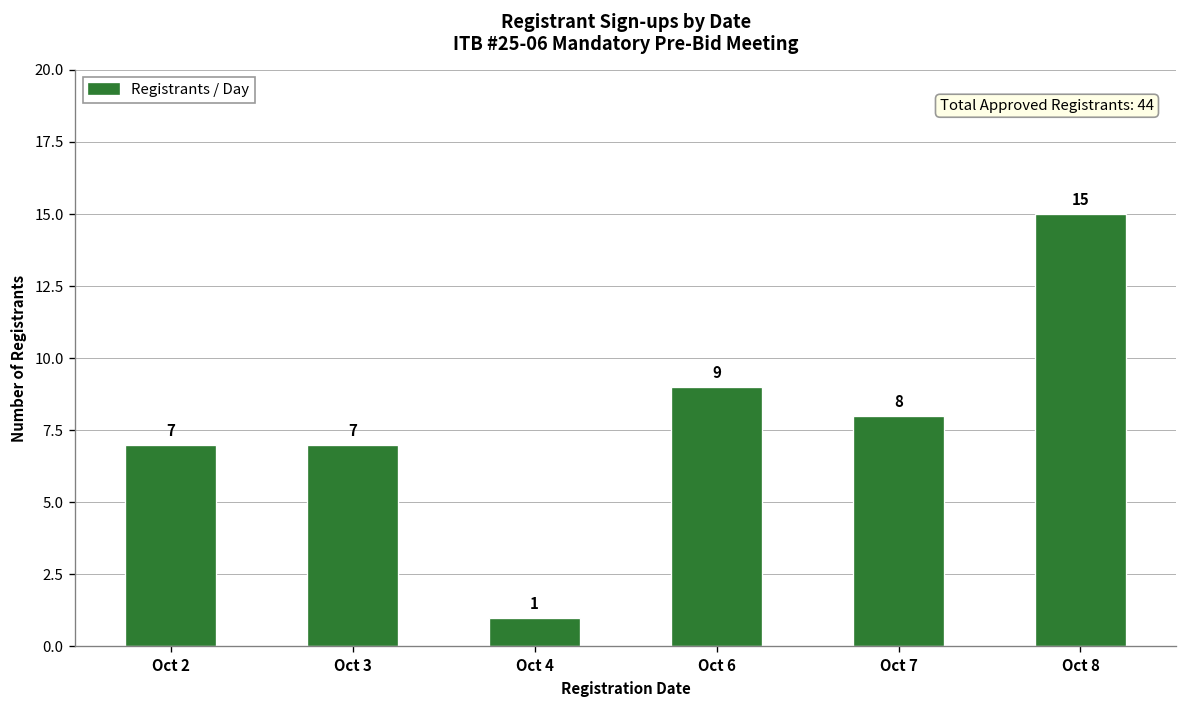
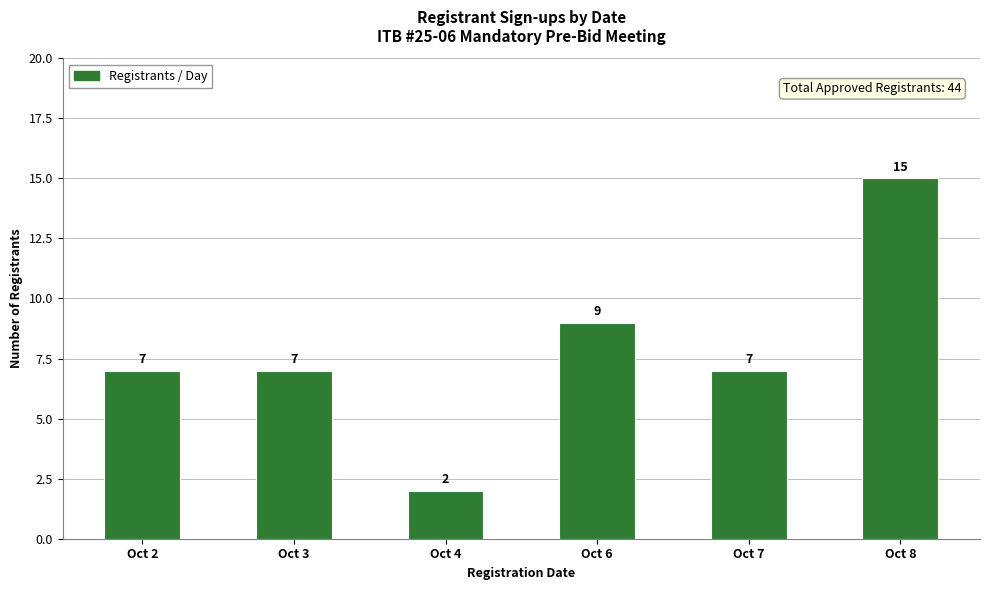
Oct 4: 1 -> 2
Oct 7: 8 -> 7
